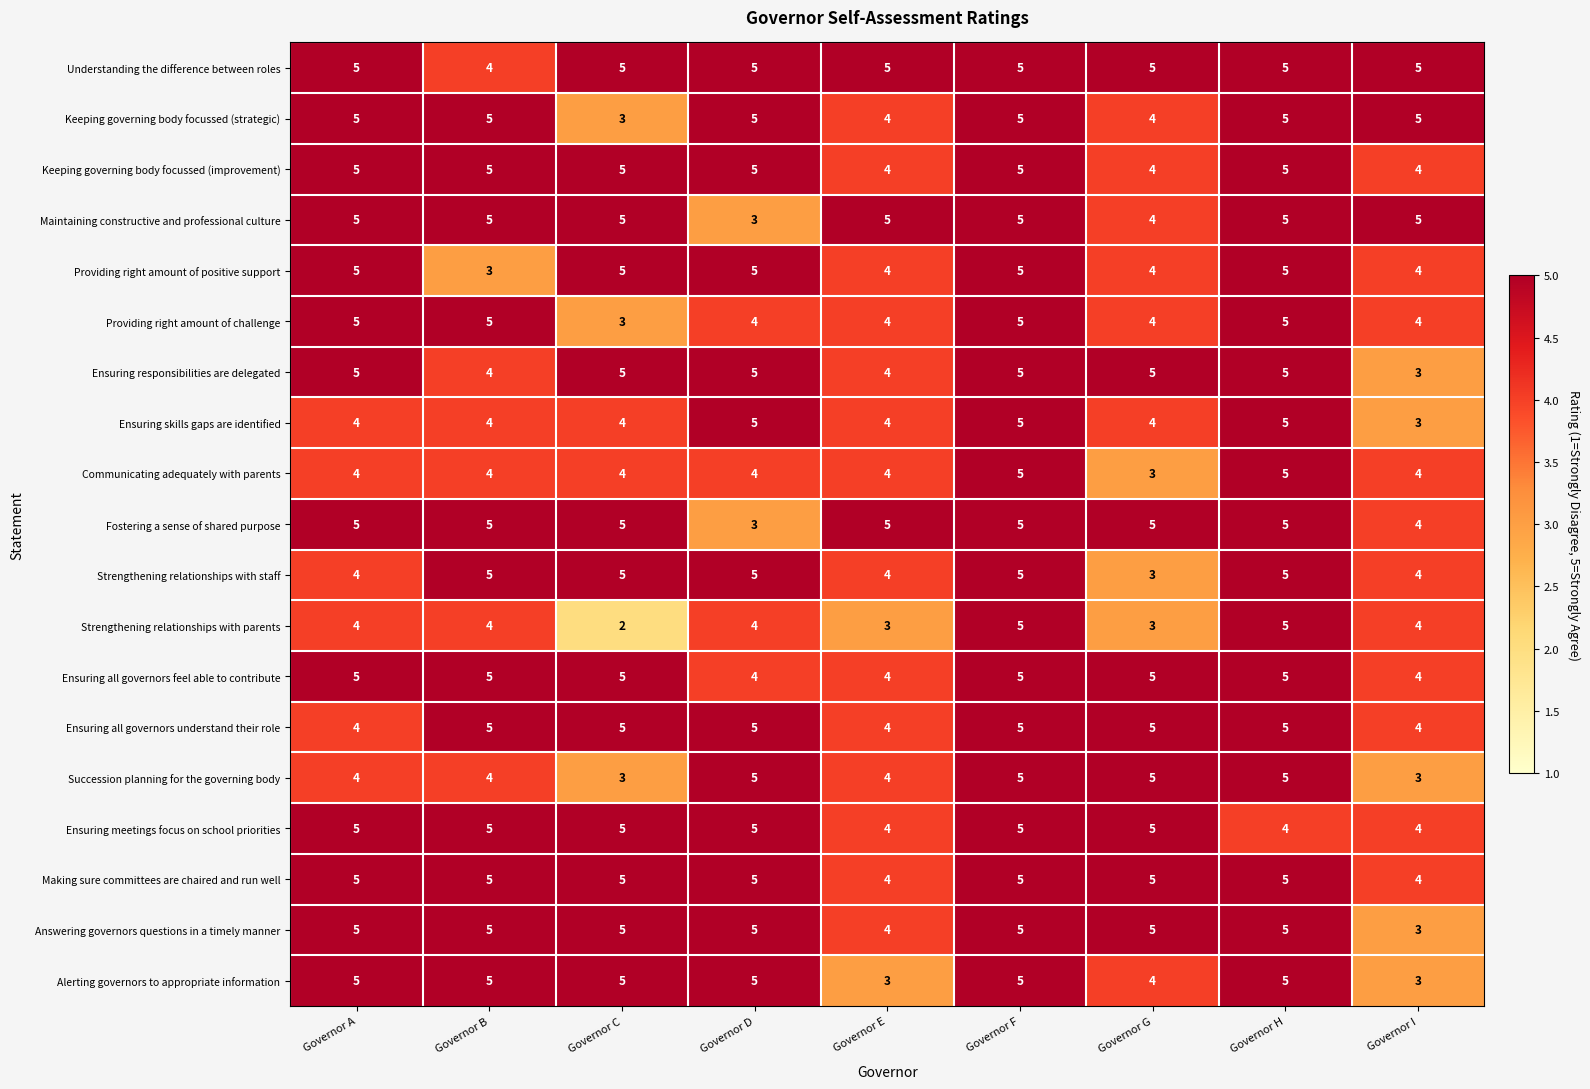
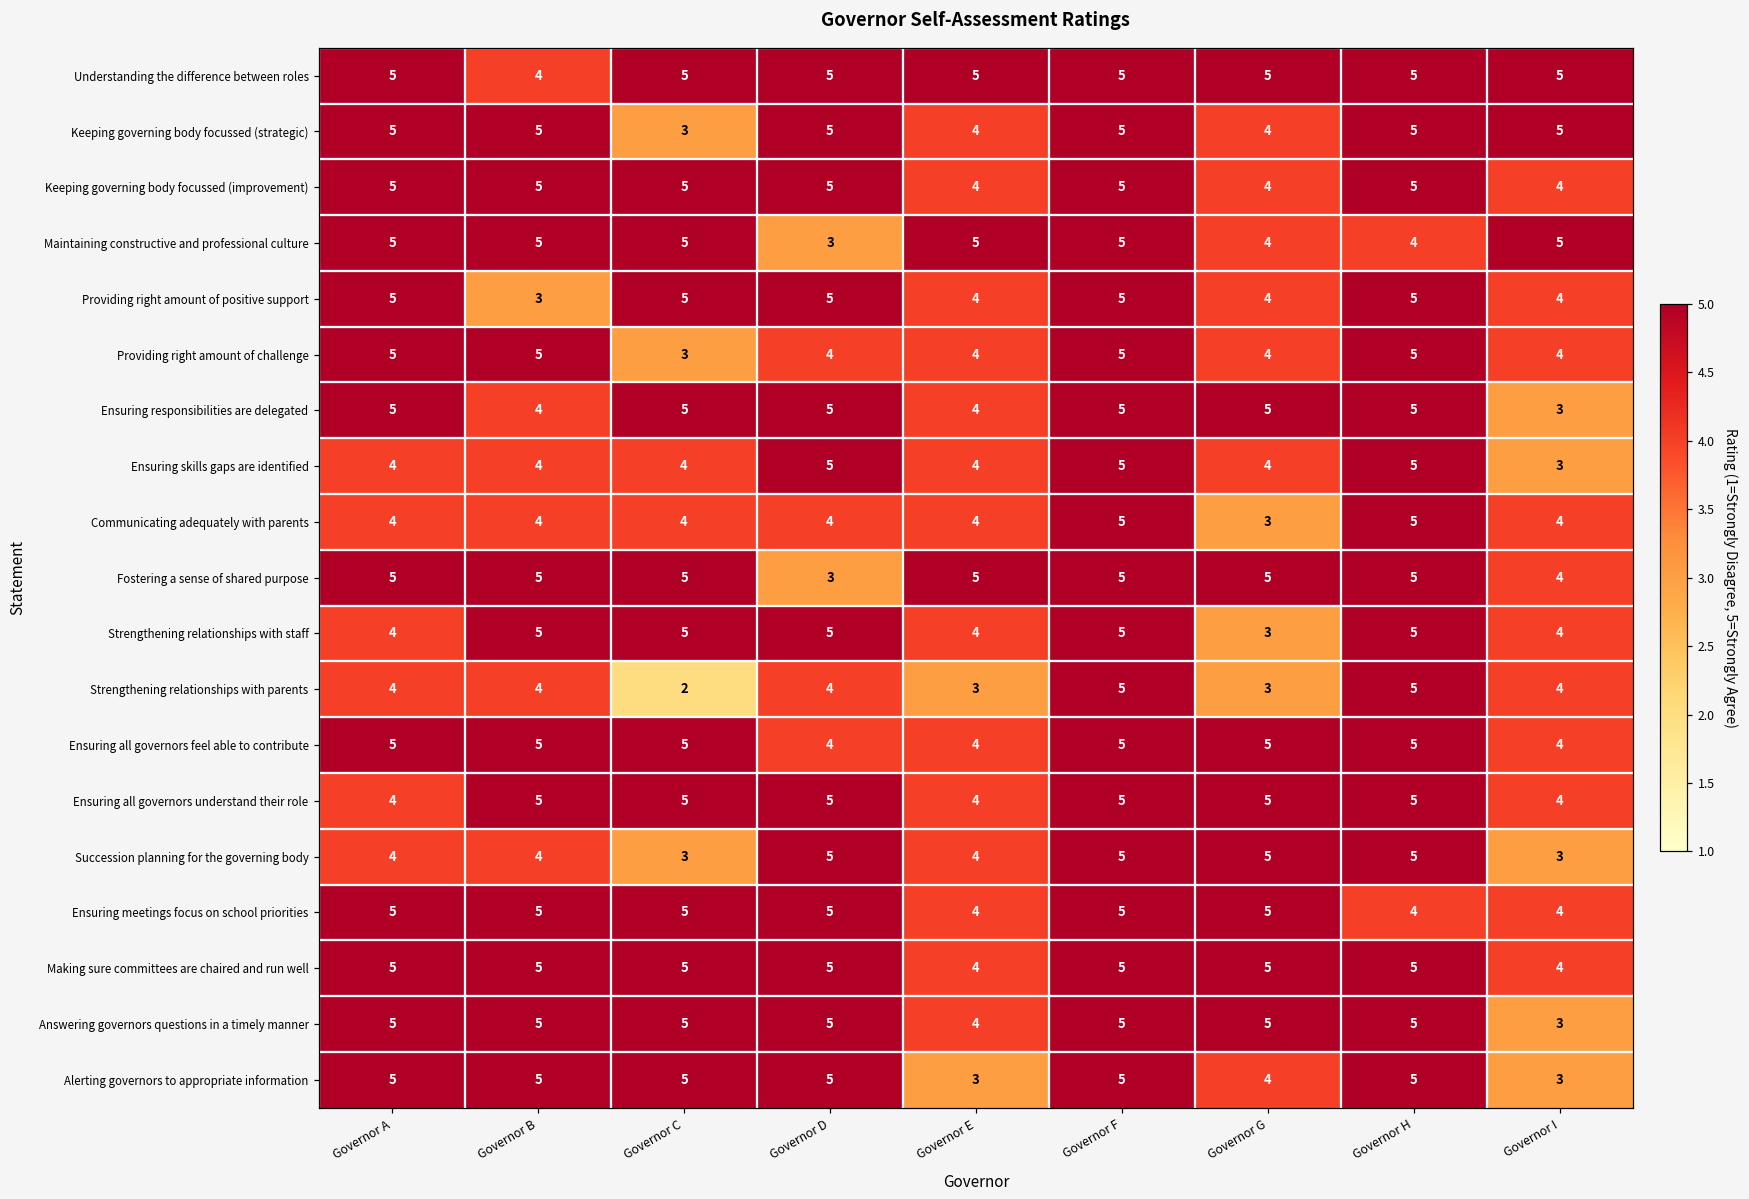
Maintaining constructive and professional culture, Governor H: 5 -> 4
